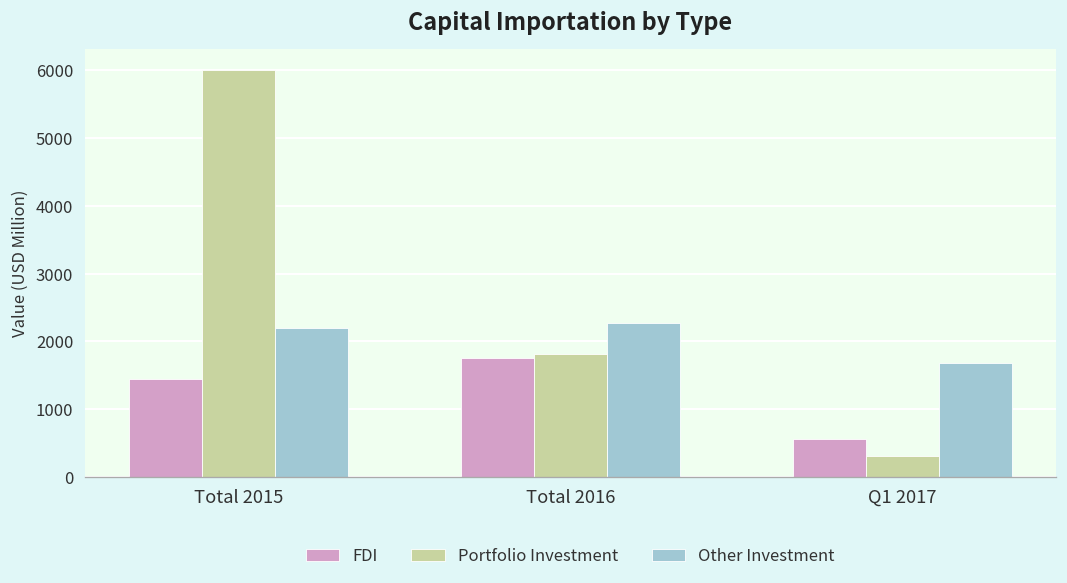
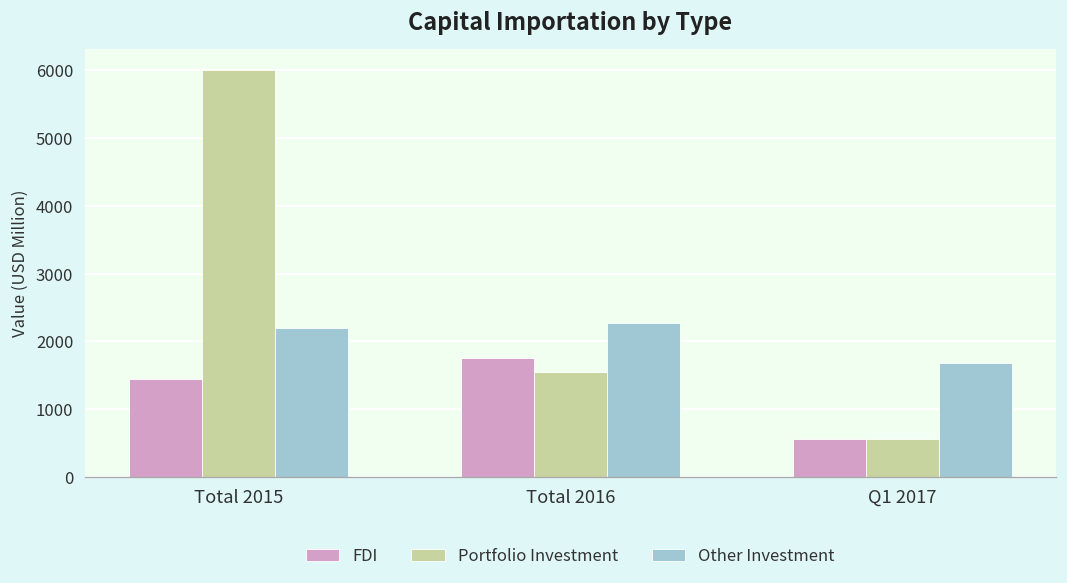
Portfolio Investment, Total 2016: 1800 -> 1500
Portfolio Investment, Q1 2017: 300 -> 600
